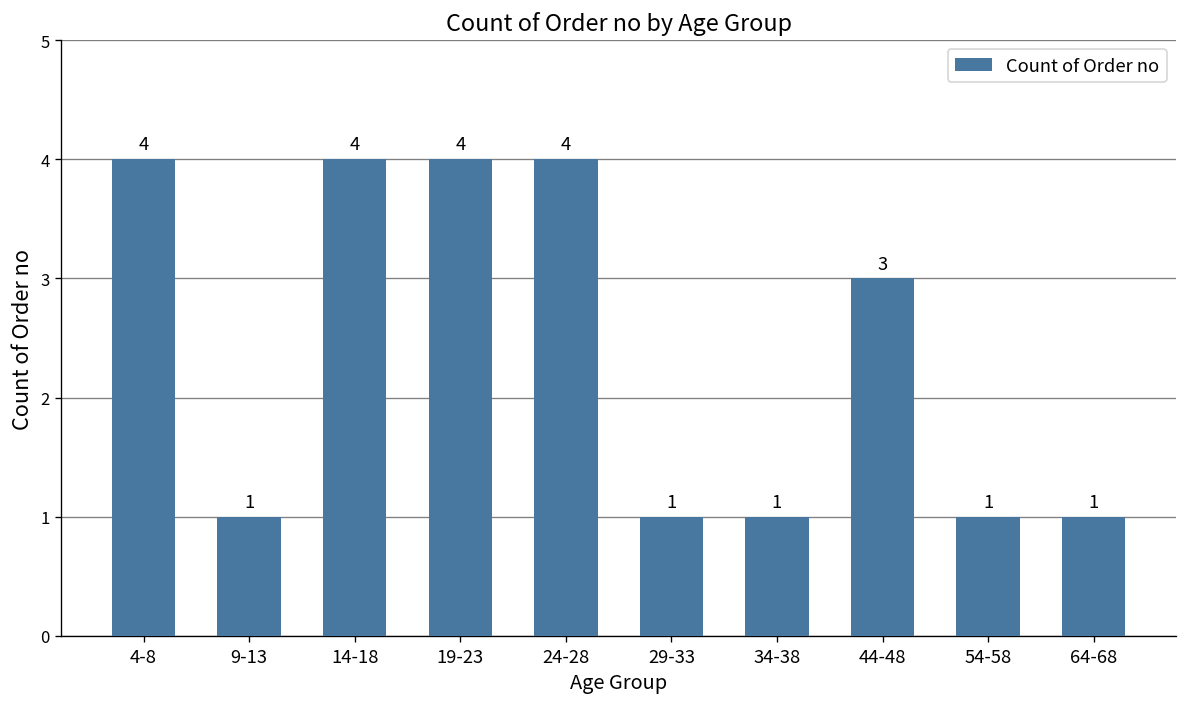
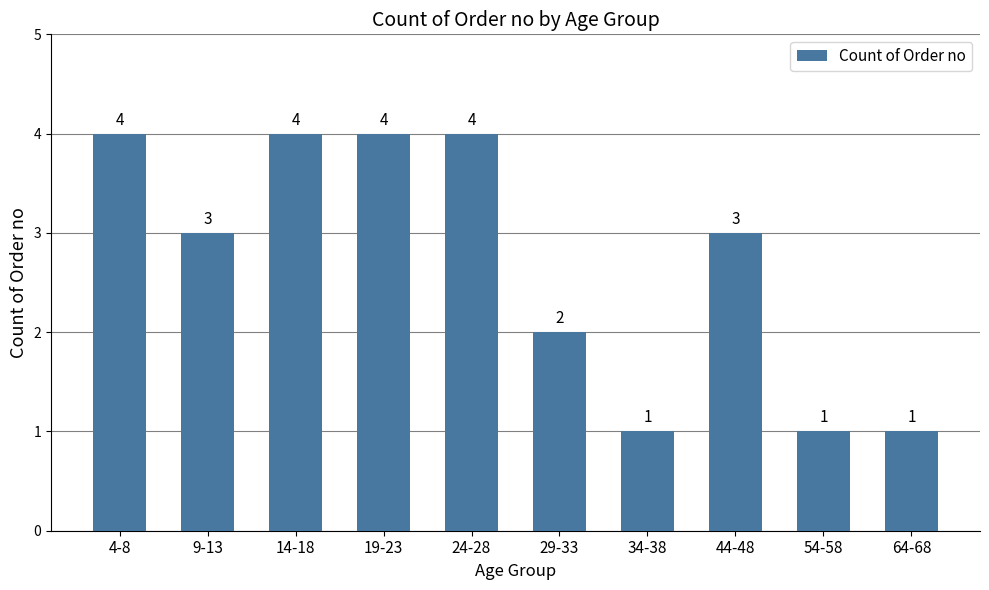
9-13: 1 -> 3
29-33: 1 -> 2
